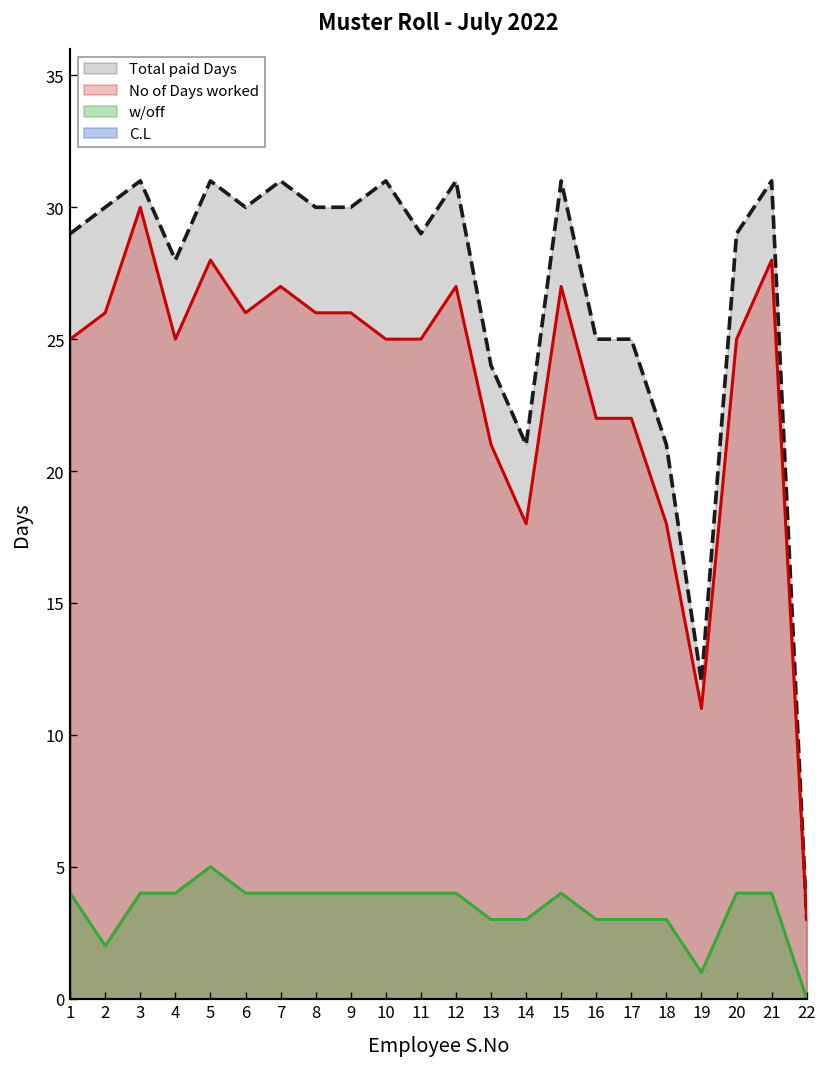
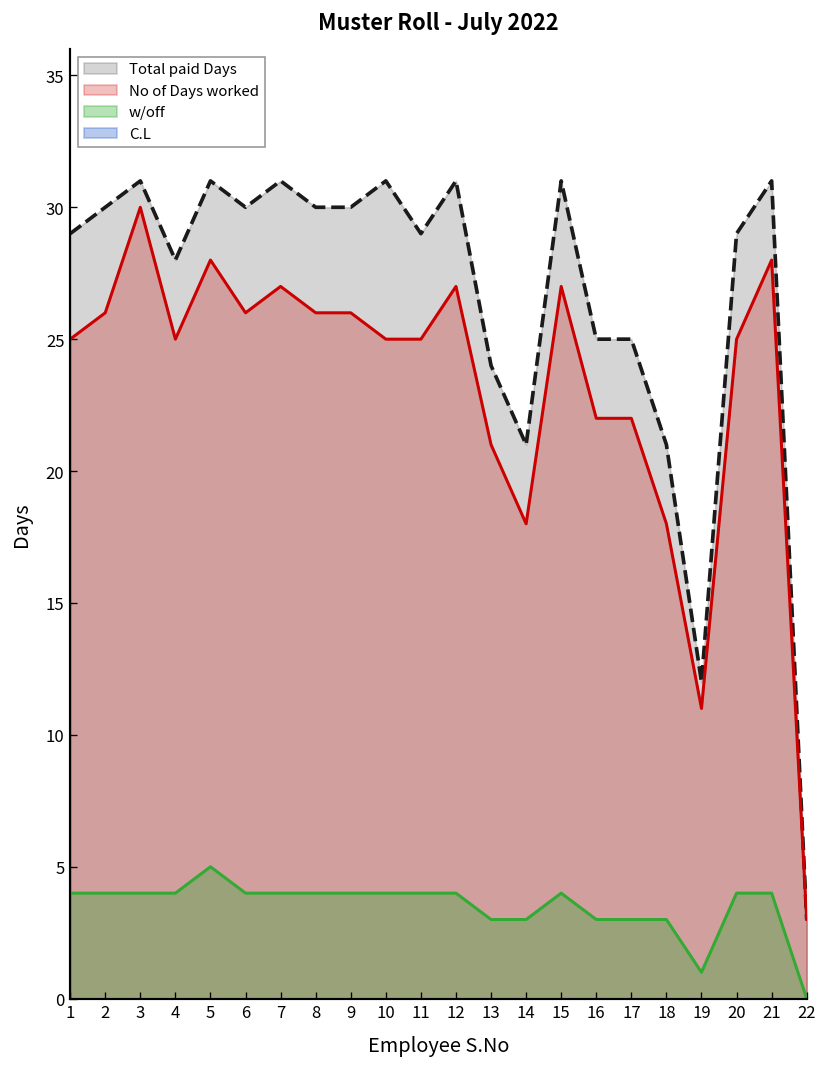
w/off, 2: 2 -> 4
